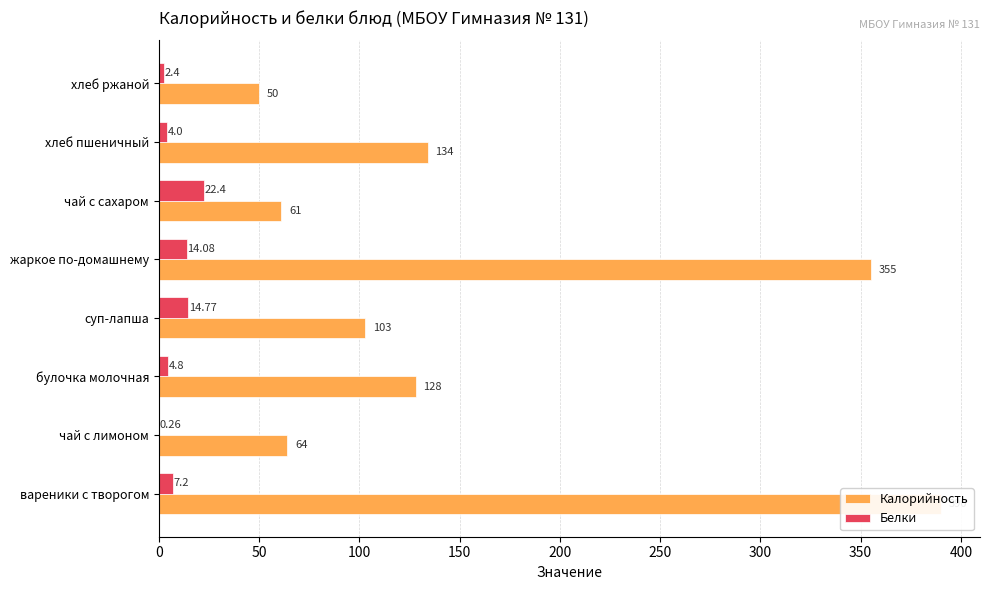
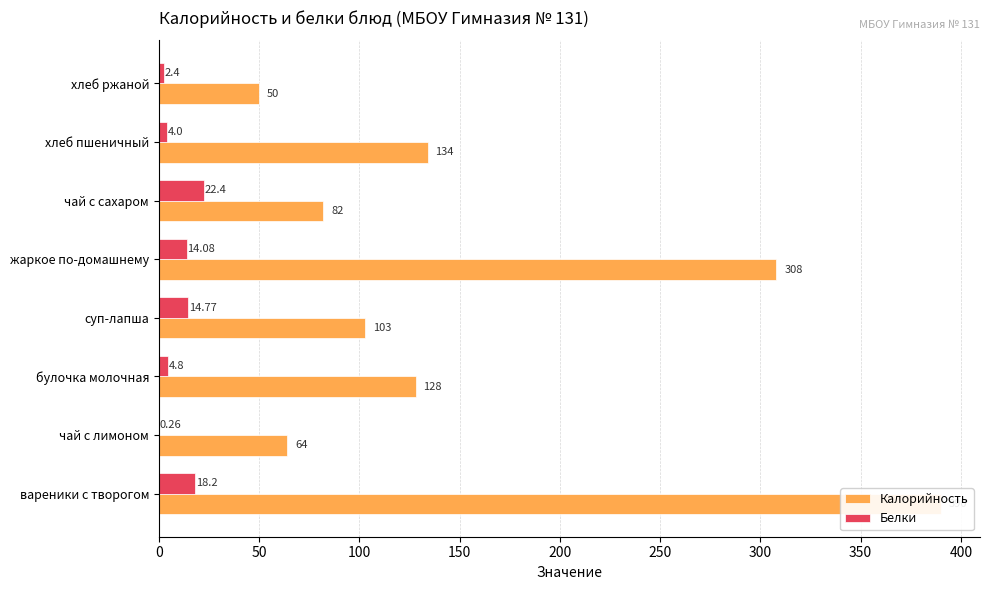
Калорийность, чай с сахаром: 61 -> 82
Калорийность, жаркое по-домашнему: 355 -> 308
Белки, вареники с творогом: 7.2 -> 18.2
